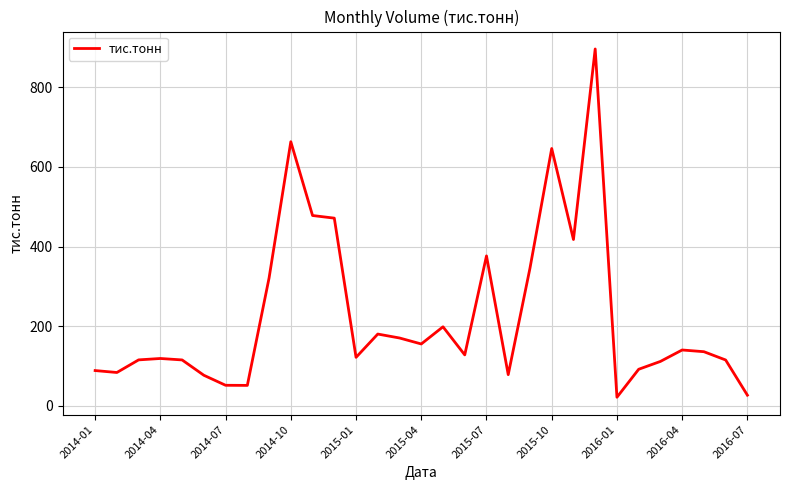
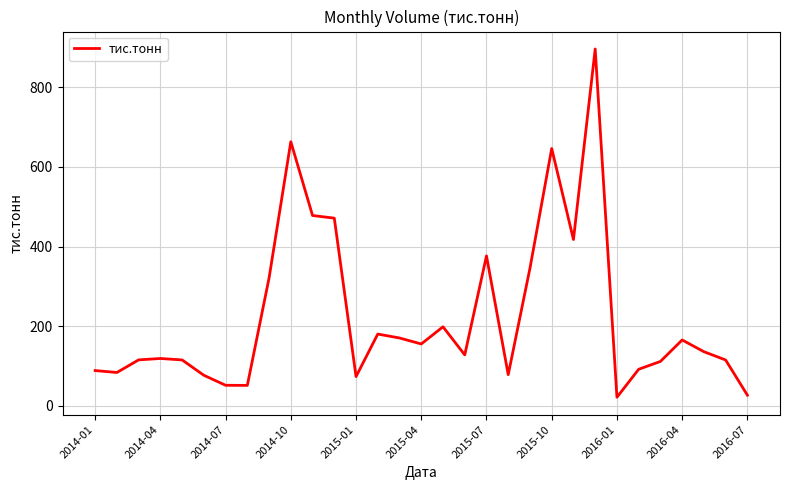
2015-01: 120 -> 70
2016-04: 140 -> 170
